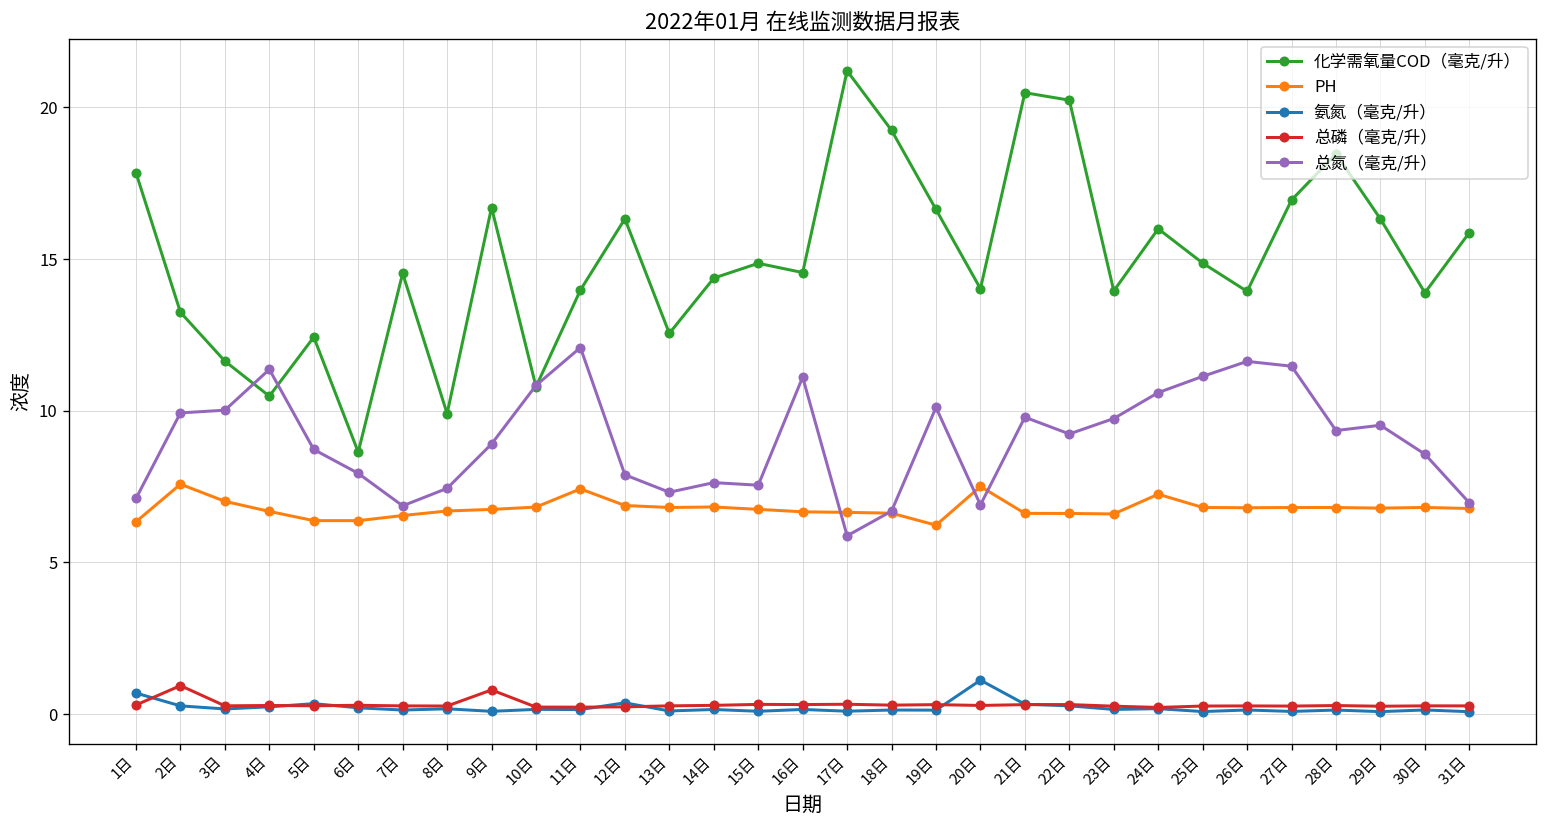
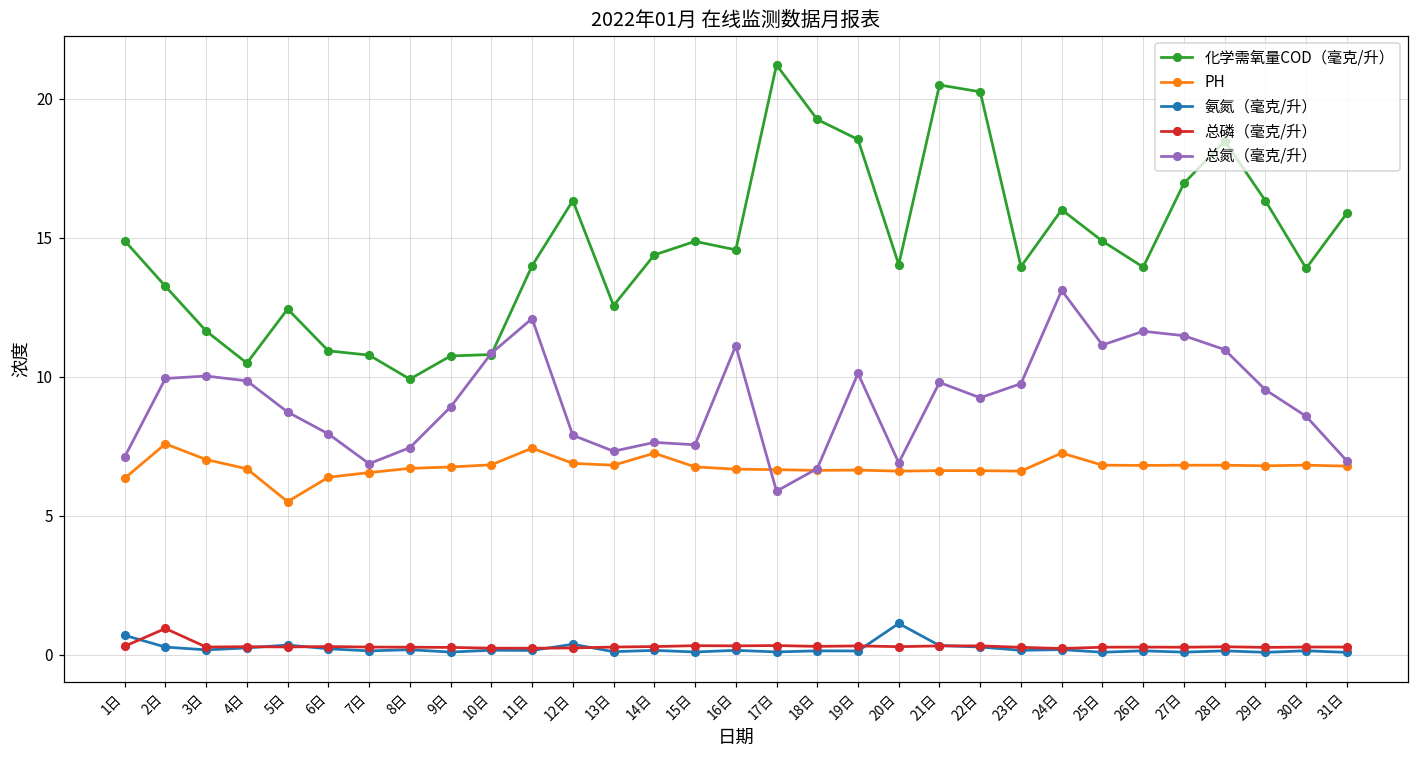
化学需氧量COD（毫克/升）, 1日: 17.8 -> 14.9
总氮（毫克/升）, 4日: 11.4 -> 9.8
PH, 5日: 6.4 -> 5.5
化学需氧量COD（毫克/升）, 6日: 8.6 -> 10.9
化学需氧量COD（毫克/升）, 7日: 14.5 -> 10.8
化学需氧量COD（毫克/升）, 9日: 16.7 -> 10.7
总磷（毫克/升）, 9日: 0.8 -> 0.3
PH, 14日: 6.8 -> 7.2
化学需氧量COD（毫克/升）, 19日: 16.6 -> 18.5
PH, 19日: 6.2 -> 6.6
PH, 20日: 7.5 -> 6.6
总氮（毫克/升）, 24日: 10.6 -> 13.1
总氮（毫克/升）, 28日: 9.3 -> 11.0
